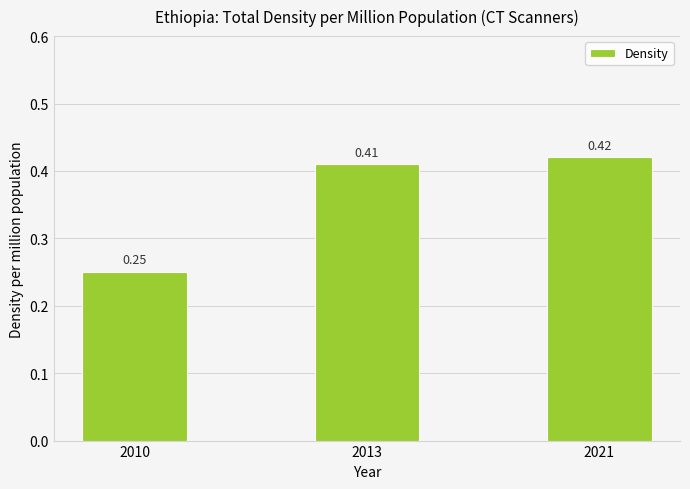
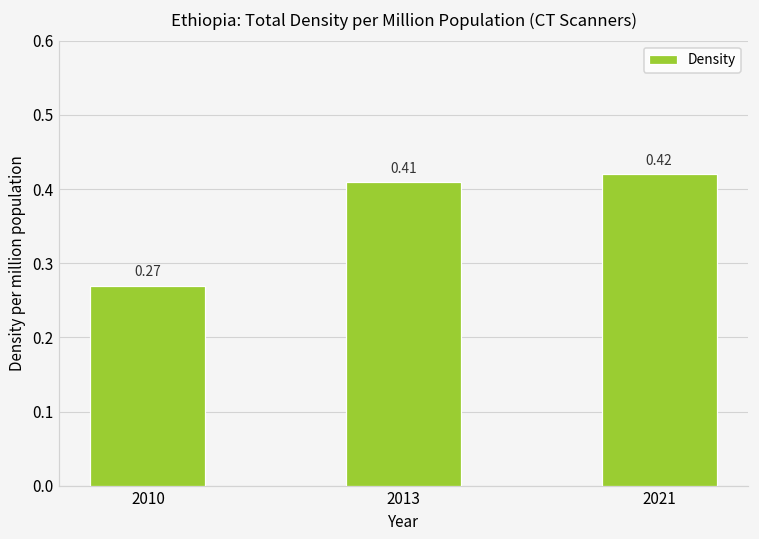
2010: 0.25 -> 0.27
